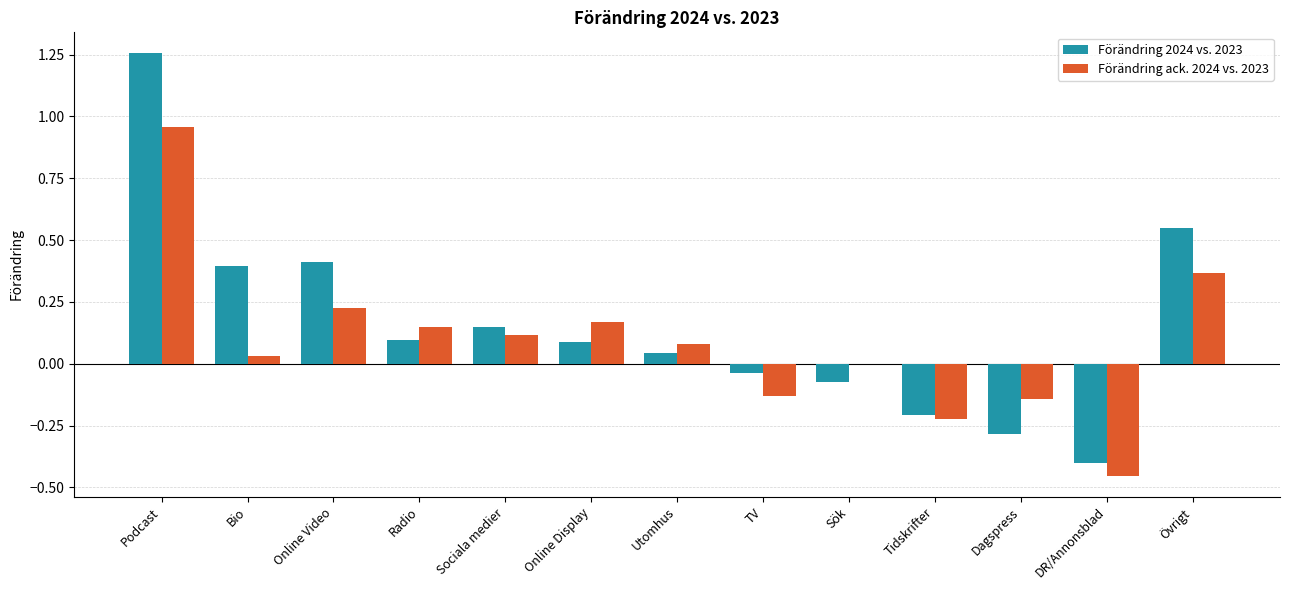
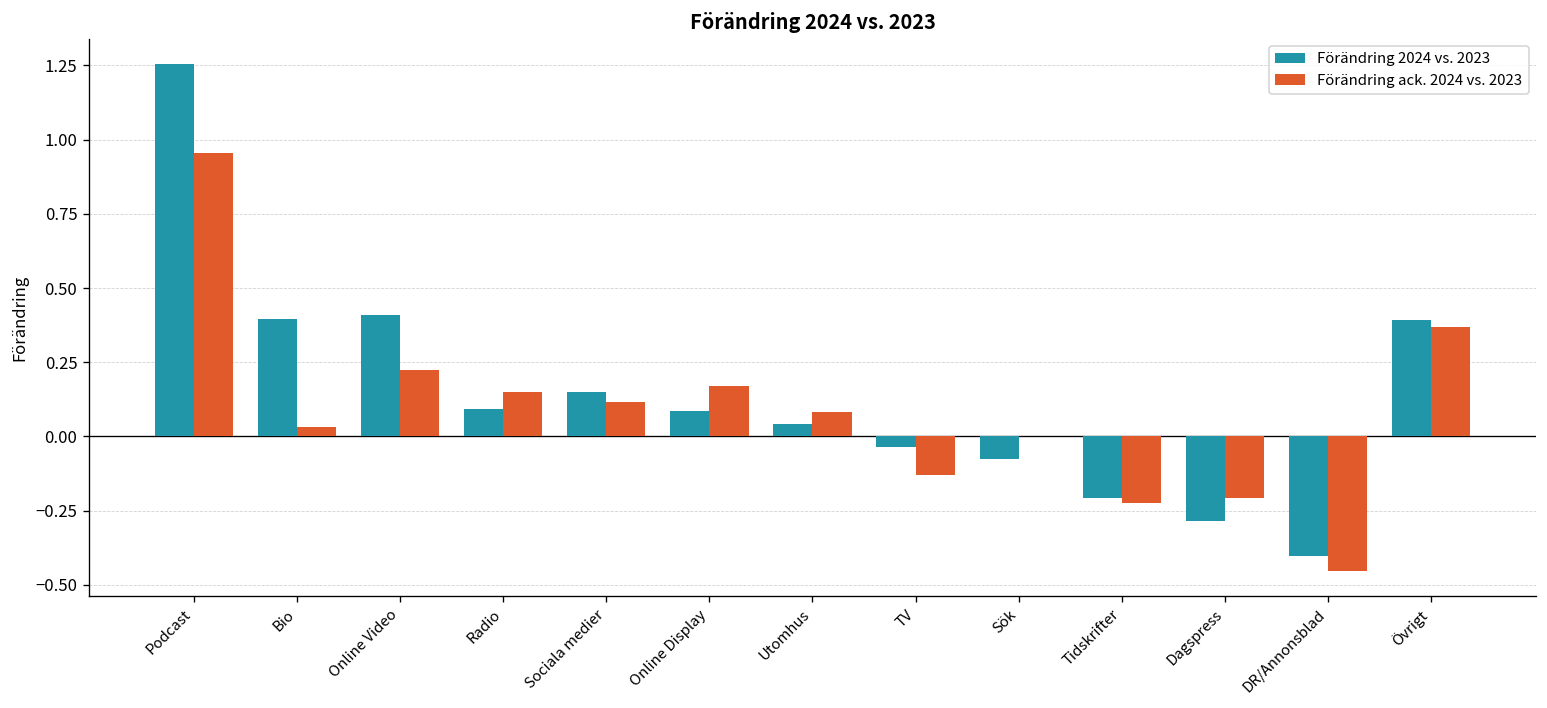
Förändring ack. 2024 vs. 2023, Dagspress: -0.14 -> -0.21
Förändring 2024 vs. 2023, Övrigt: 0.55 -> 0.39
